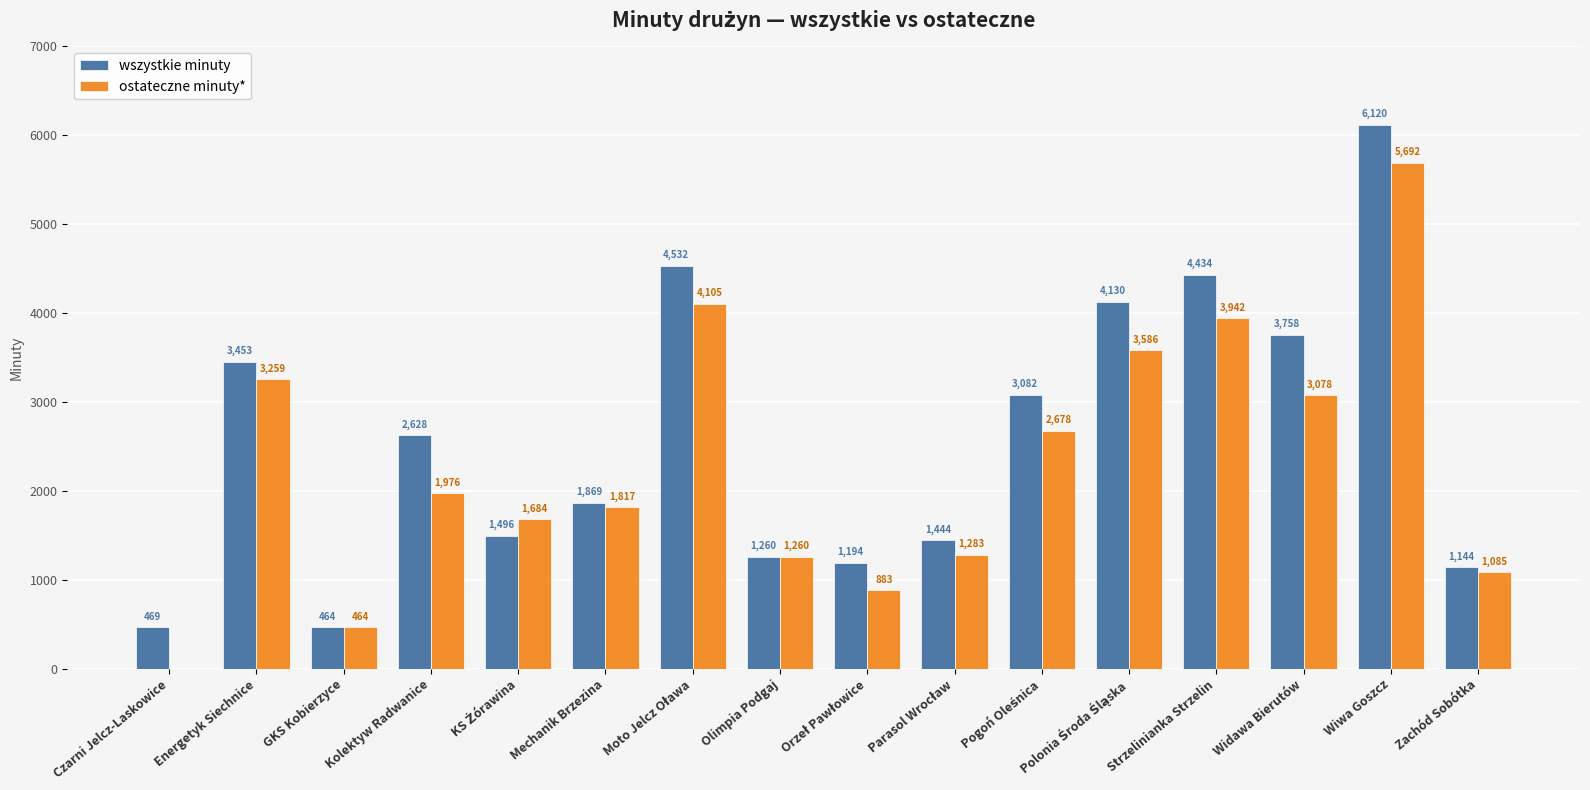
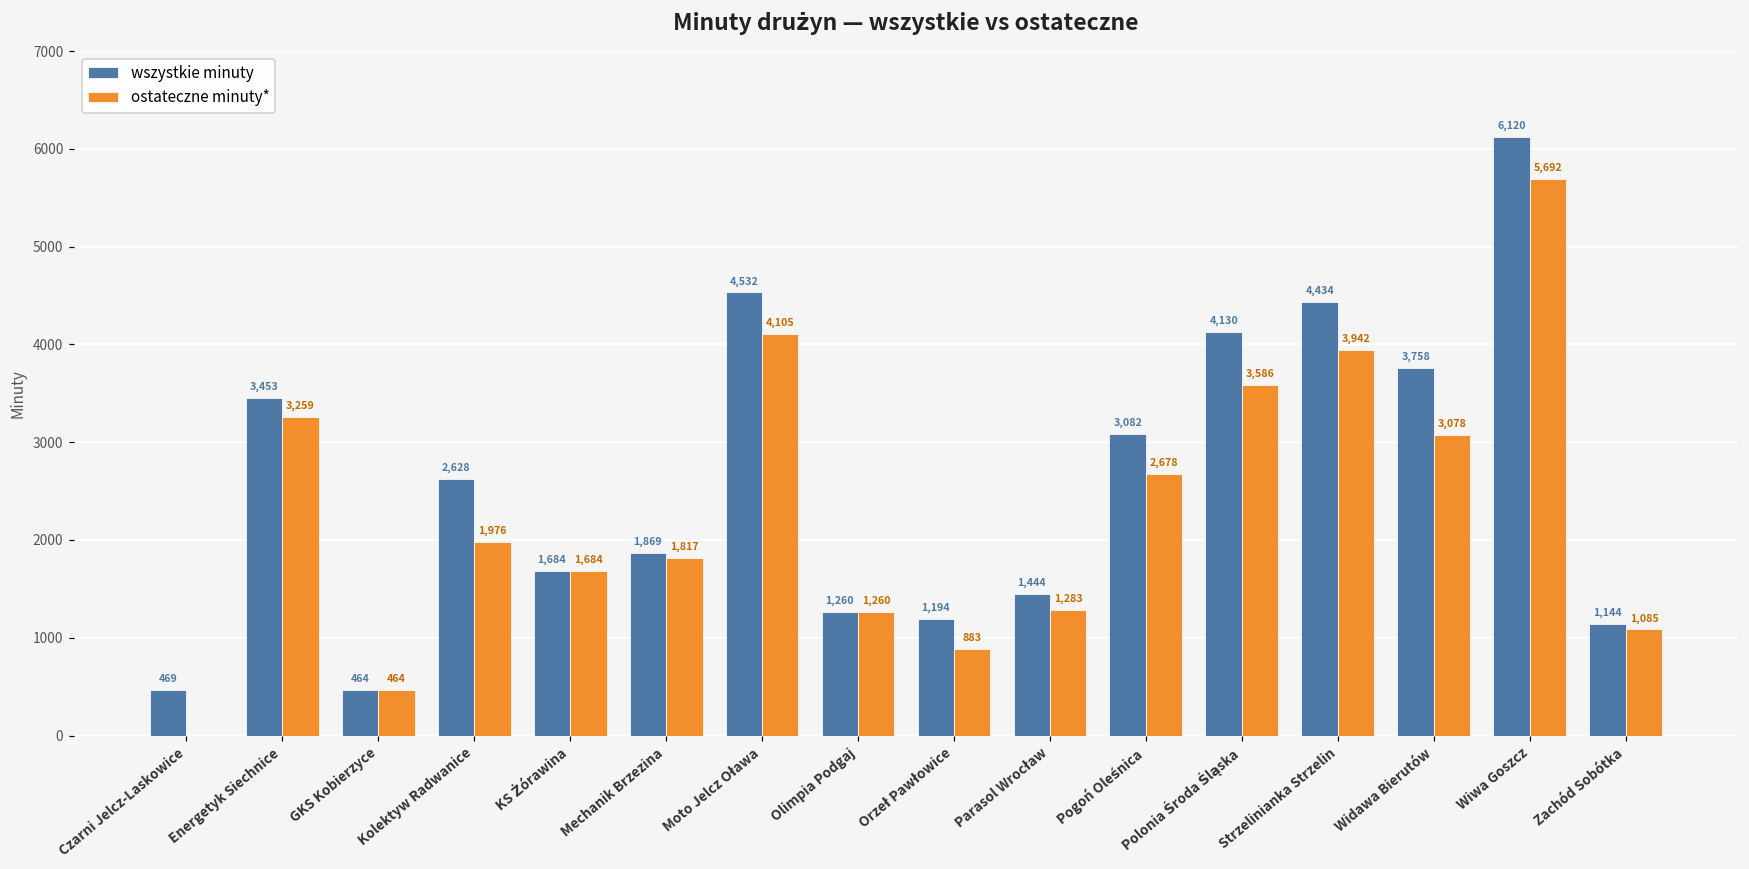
wszystkie minuty, KS Żórawina: 1,496 -> 1,684
